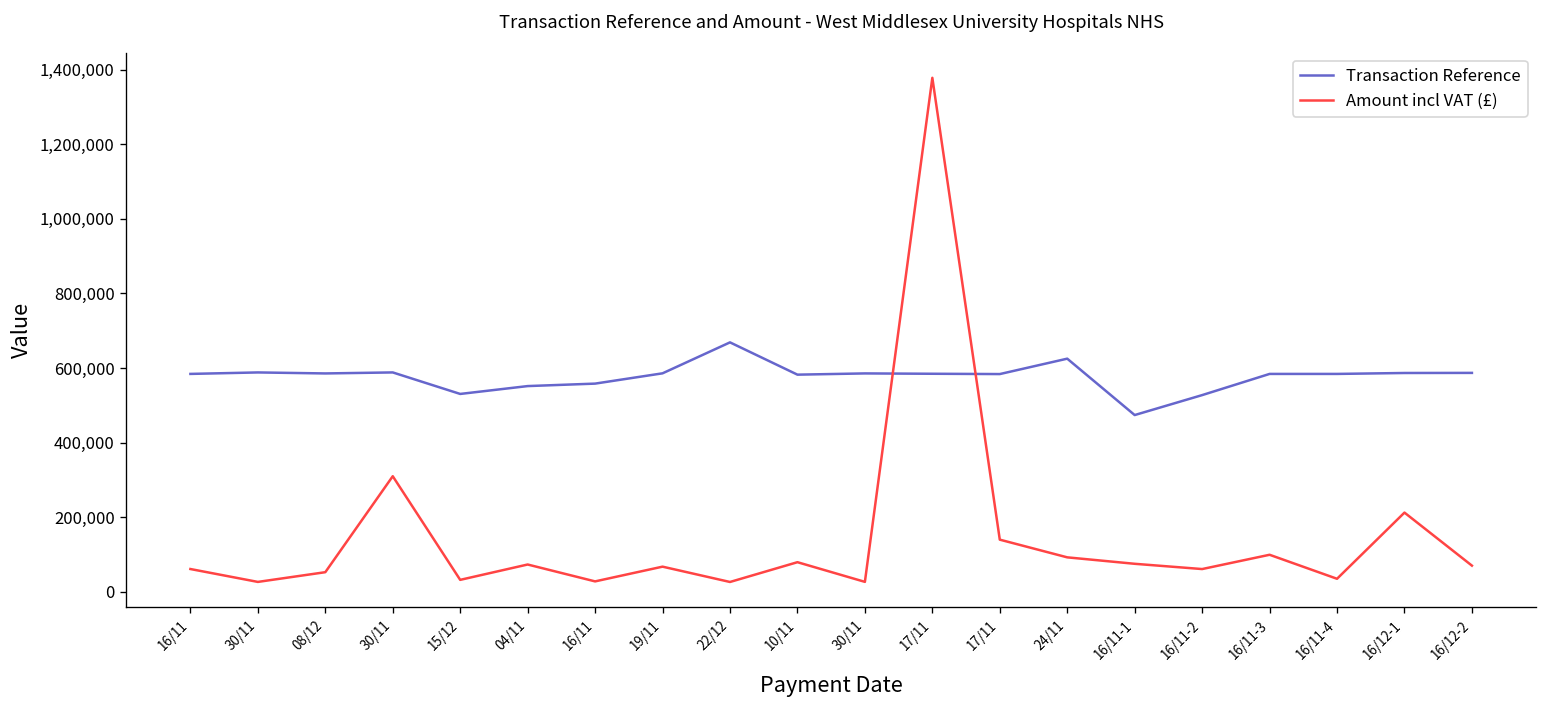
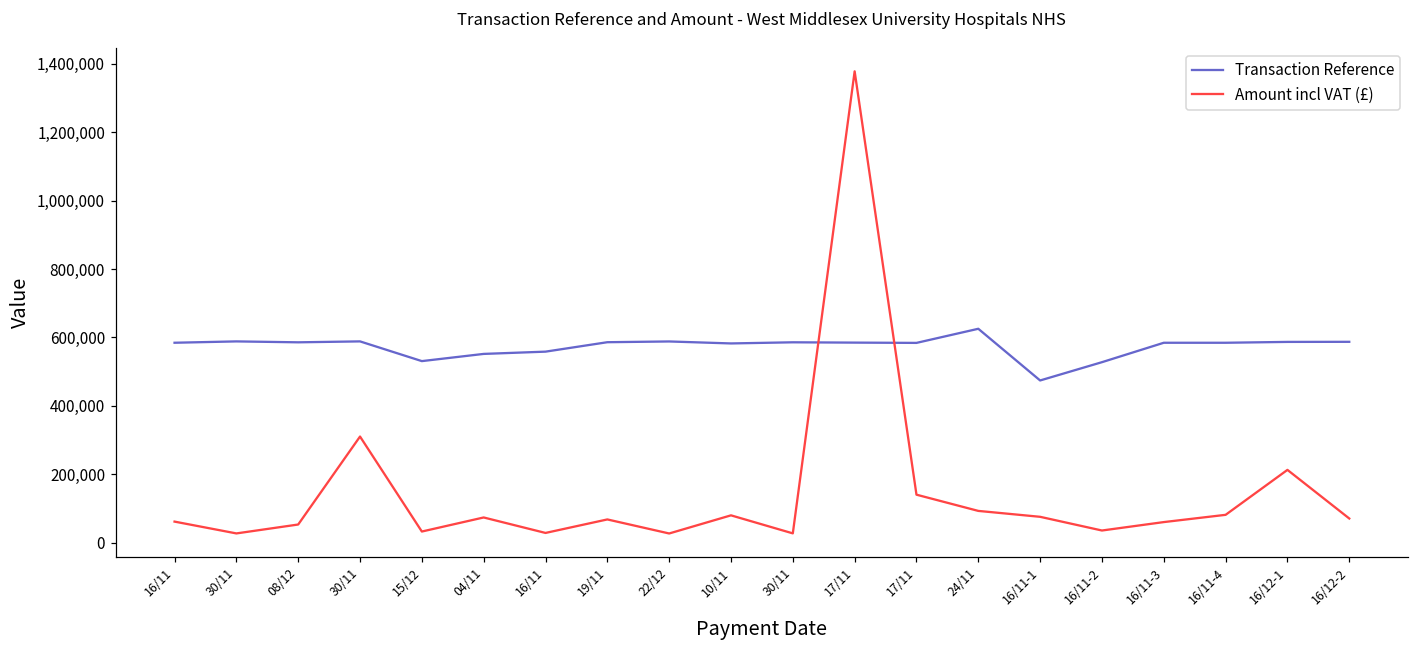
Transaction Reference, 22/12: 670,000 -> 590,000
Amount incl VAT (£), 16/11-2: 60,000 -> 40,000
Amount incl VAT (£), 16/11-3: 100,000 -> 60,000
Amount incl VAT (£), 16/11-4: 40,000 -> 80,000
